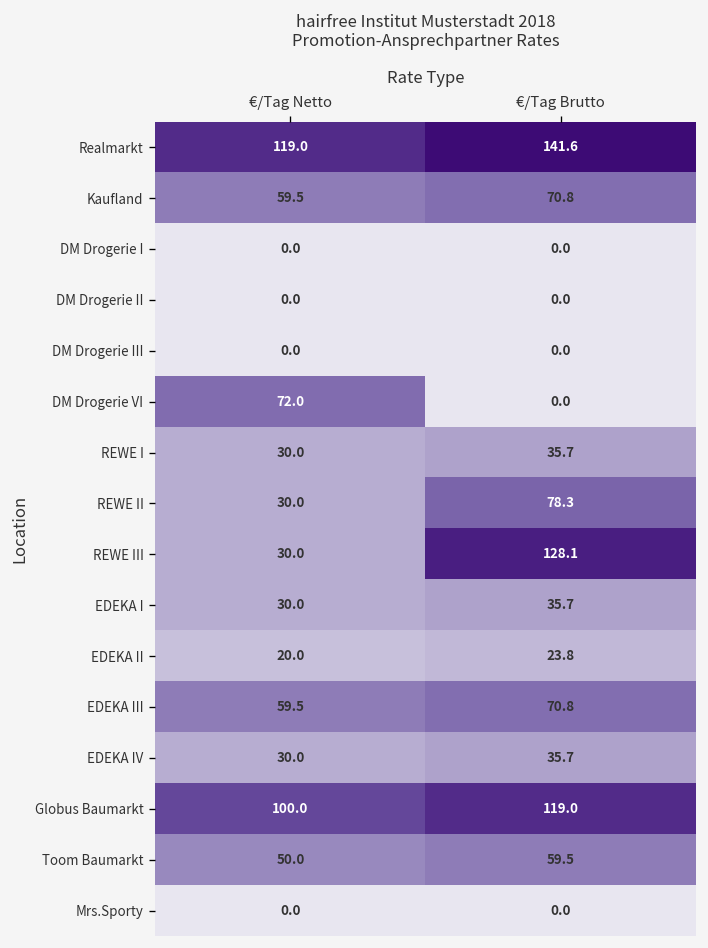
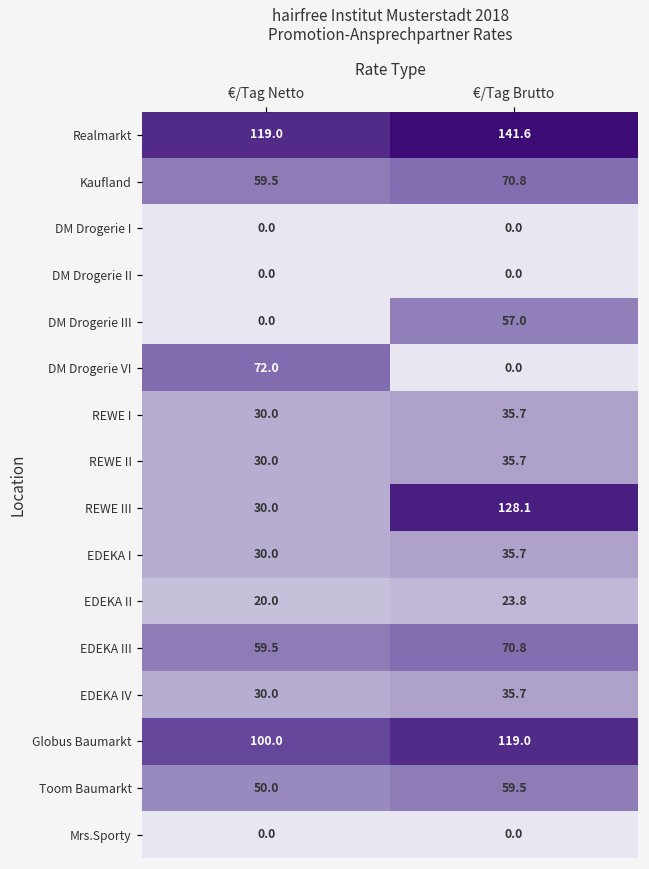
DM Drogerie III, €/Tag Brutto: 0.0 -> 57.0
REWE II, €/Tag Brutto: 78.3 -> 35.7
